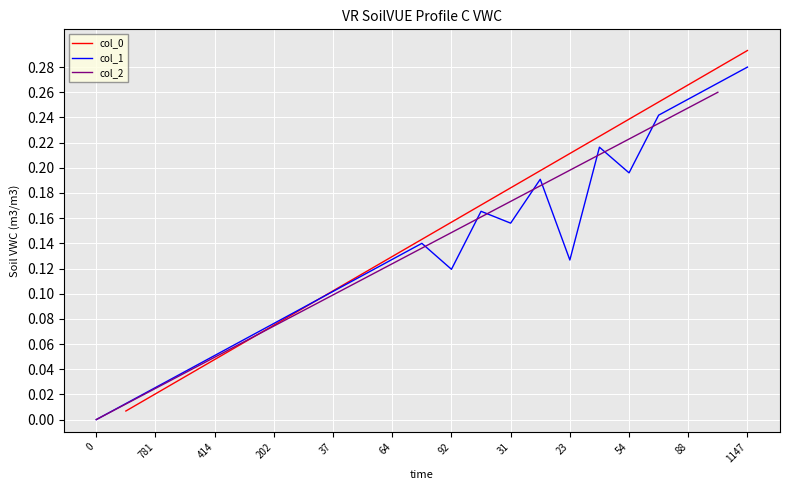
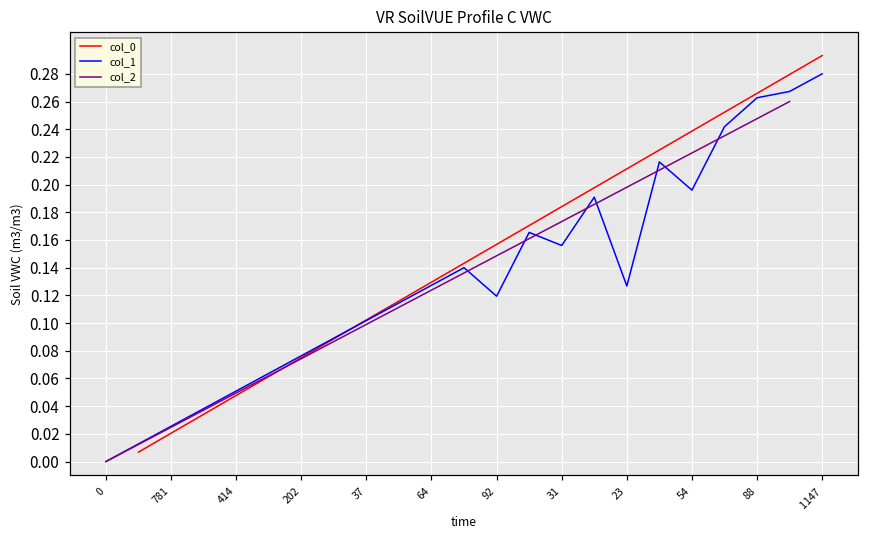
col_1, 88: 0.255 -> 0.263
